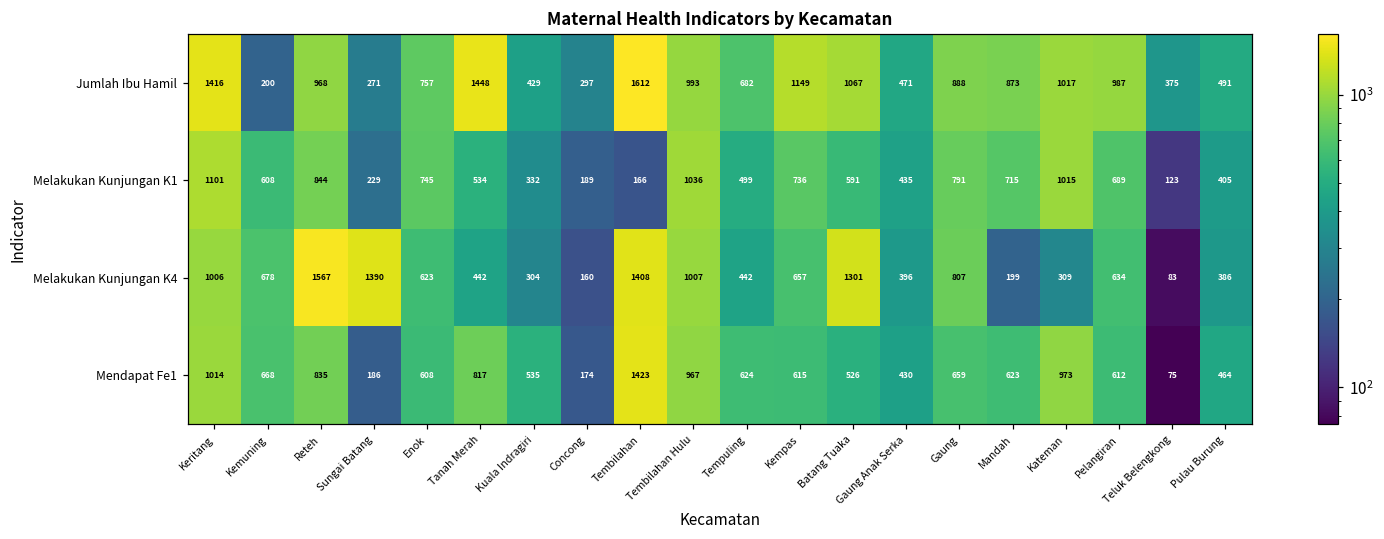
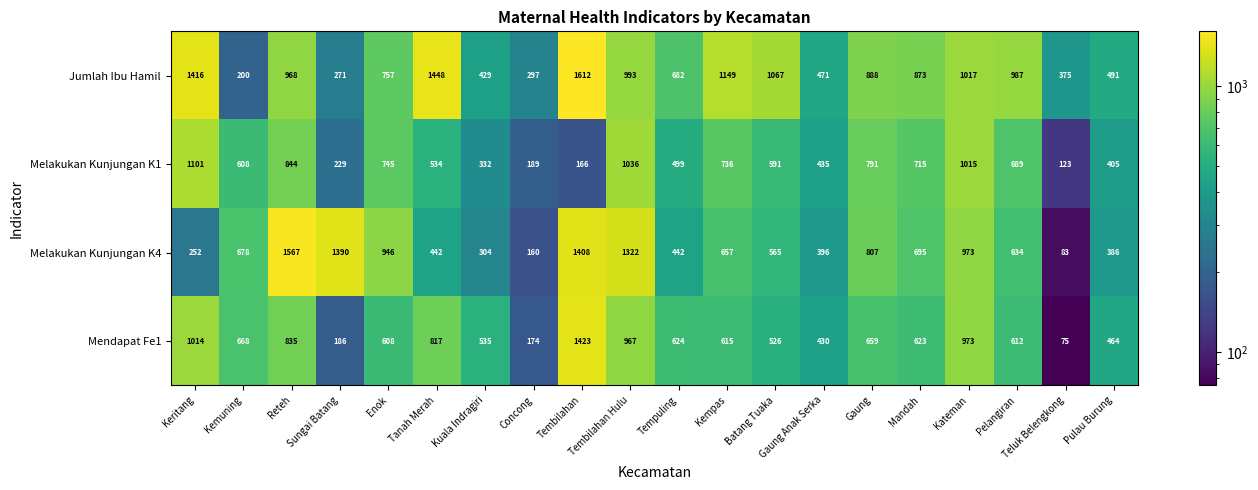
Melakukan Kunjungan K4, Keritang: 1006 -> 252
Melakukan Kunjungan K4, Enok: 623 -> 946
Melakukan Kunjungan K4, Tembilahan Hulu: 1007 -> 1322
Melakukan Kunjungan K4, Batang Tuaka: 1301 -> 565
Melakukan Kunjungan K4, Mandah: 199 -> 695
Melakukan Kunjungan K4, Kateman: 309 -> 973
